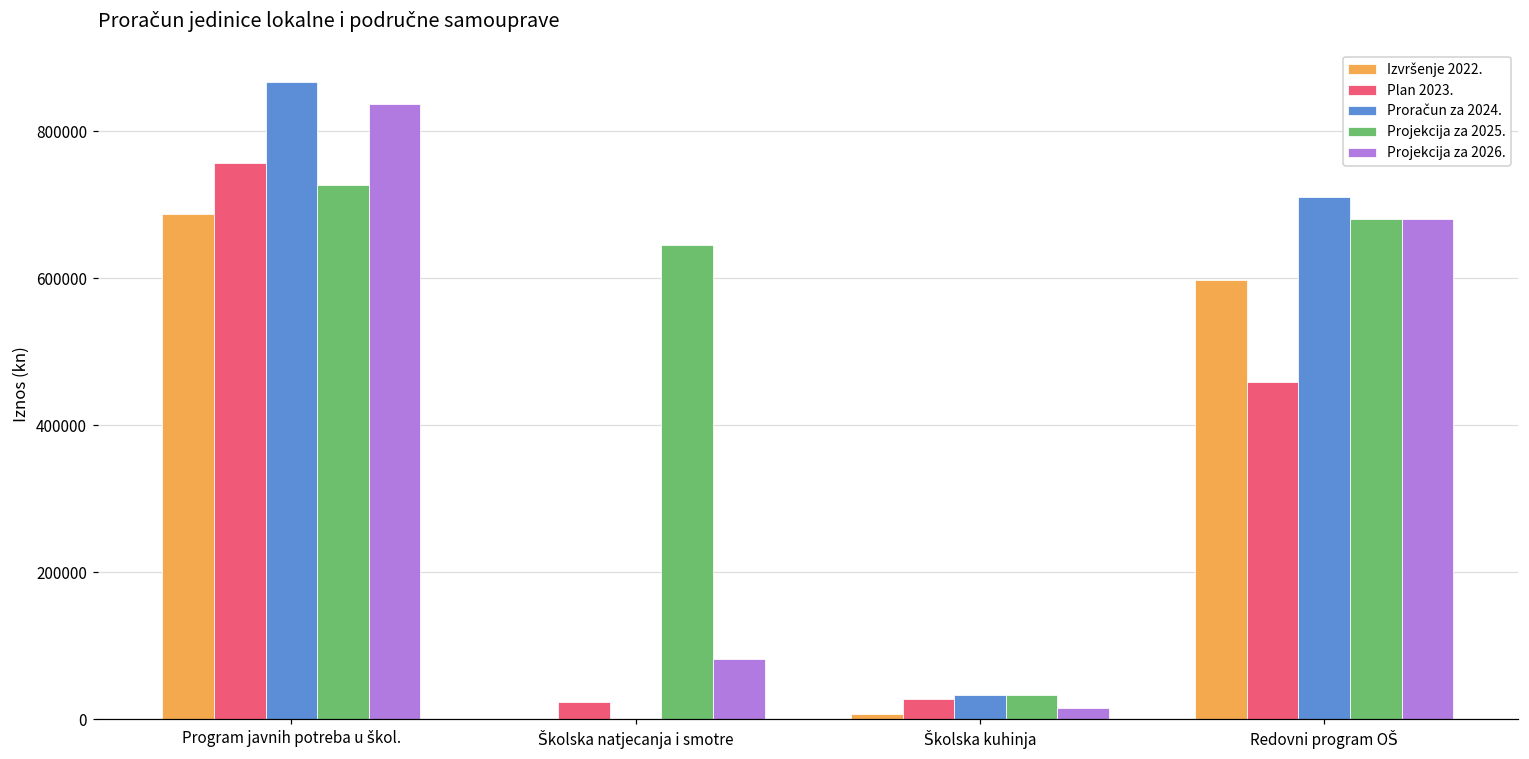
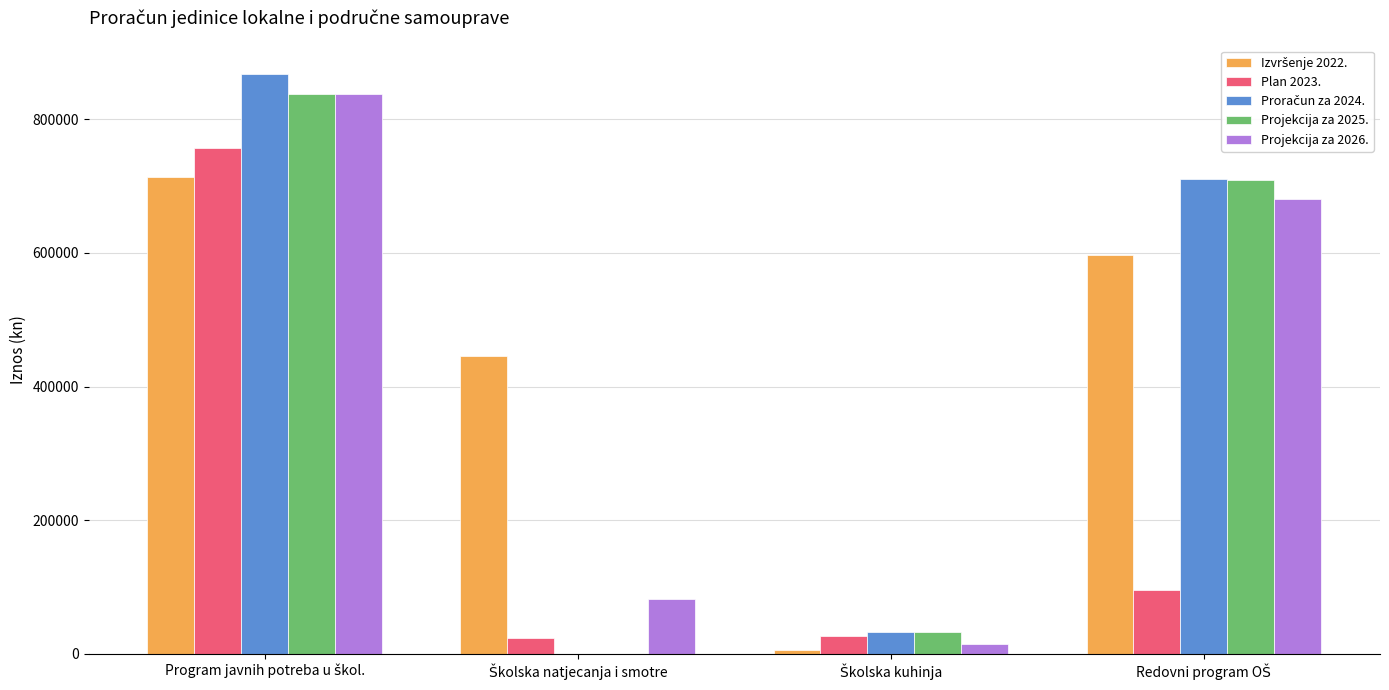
Izvršenje 2022., Program javnih potreba u škol.: 690000 -> 710000
Projekcija za 2025., Program javnih potreba u škol.: 730000 -> 840000
Izvršenje 2022., Školska natjecanja i smotre: 0 -> 450000
Projekcija za 2025., Školska natjecanja i smotre: 650000 -> 0
Plan 2023., Redovni program OŠ: 460000 -> 100000
Projekcija za 2025., Redovni program OŠ: 680000 -> 710000
